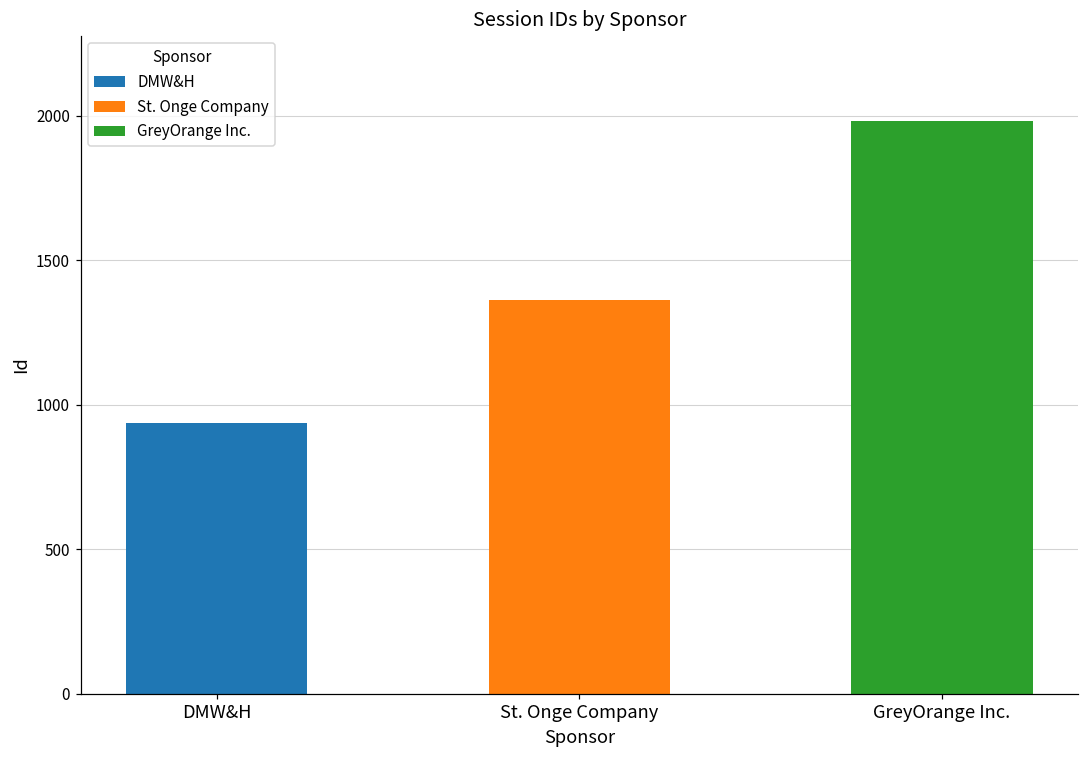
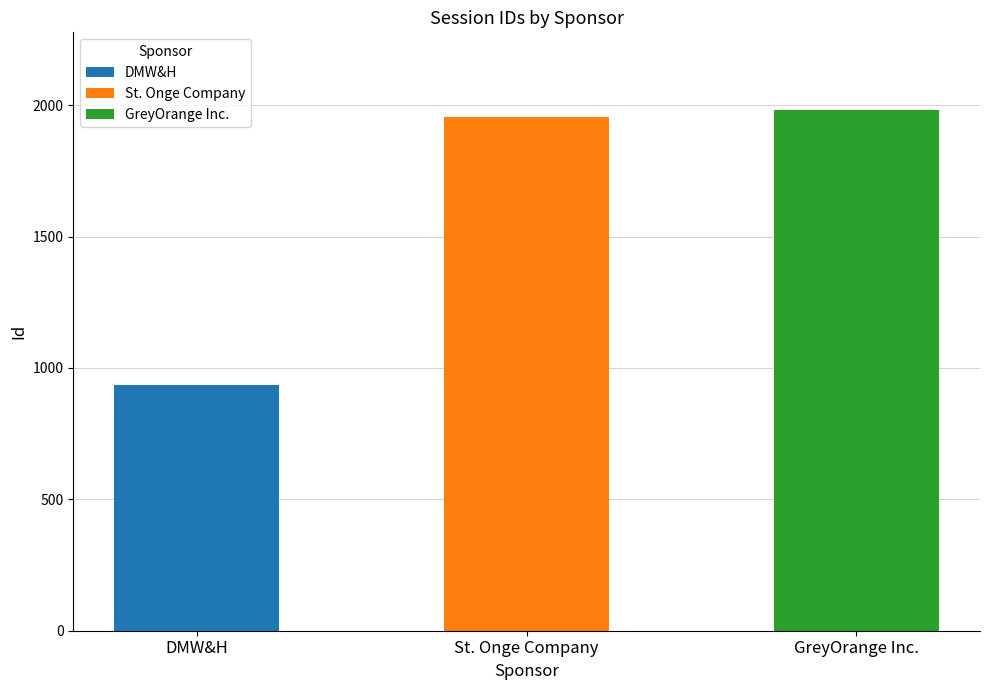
St. Onge Company: 1360 -> 1960
